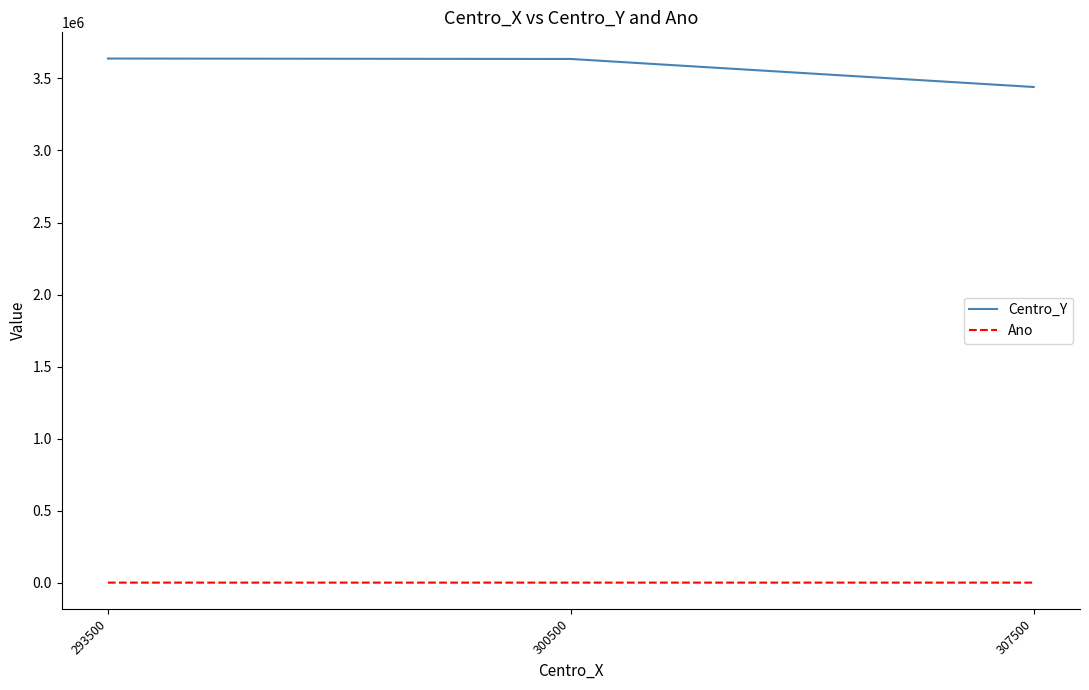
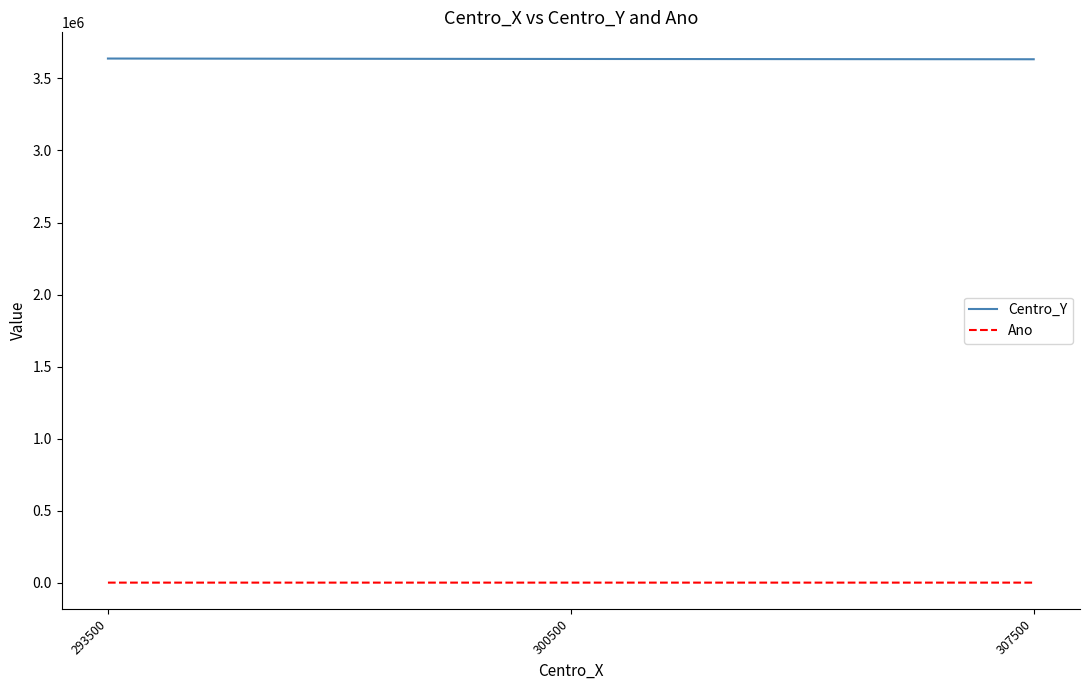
Centro_Y, 307500: 3440000 -> 3630000
